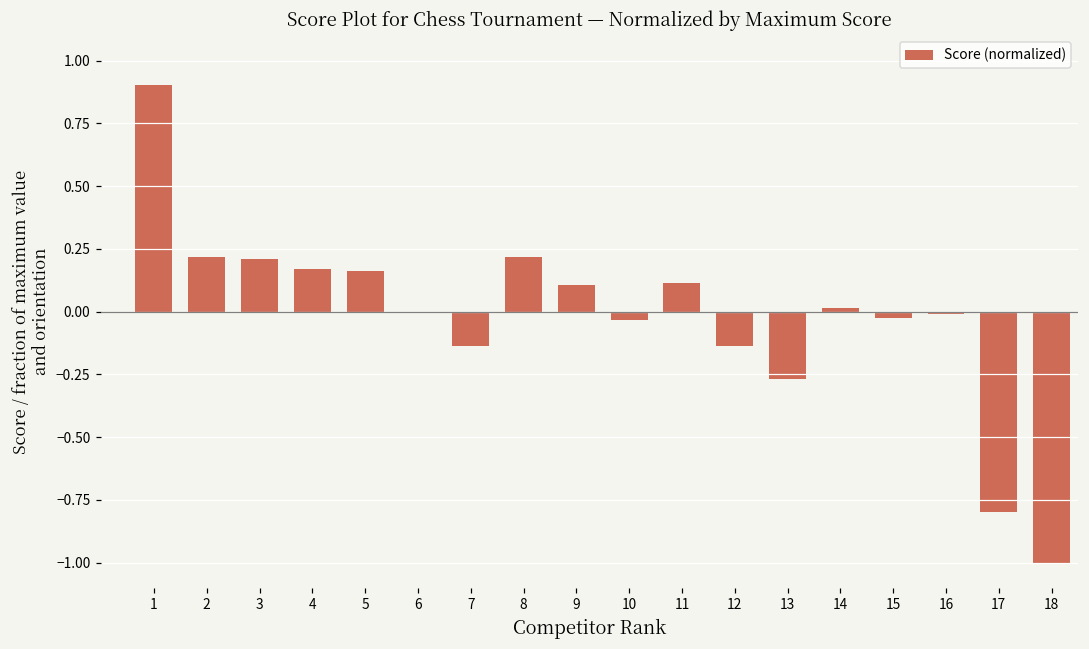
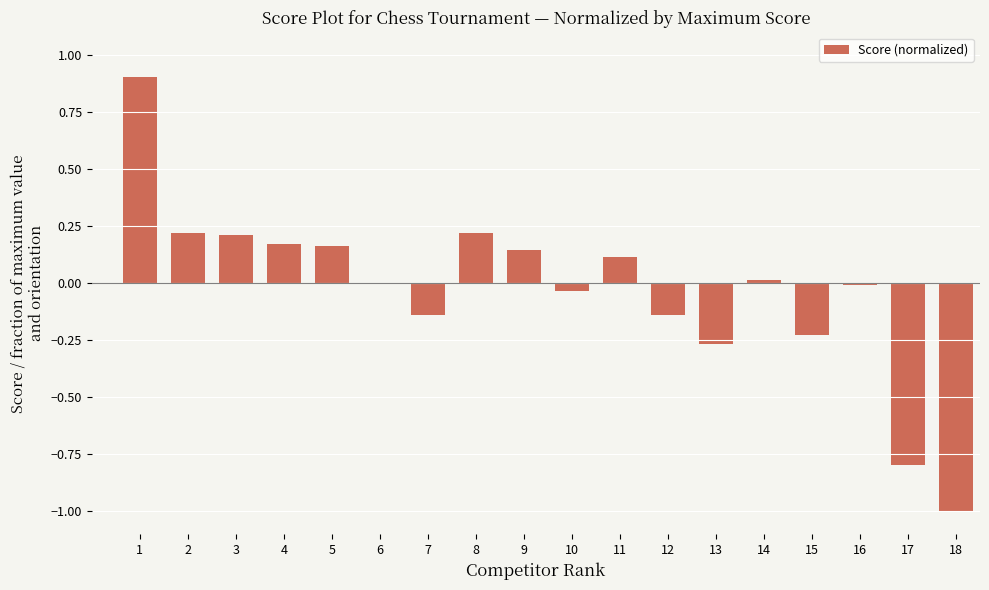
9: 0.11 -> 0.15
15: -0.02 -> -0.23
